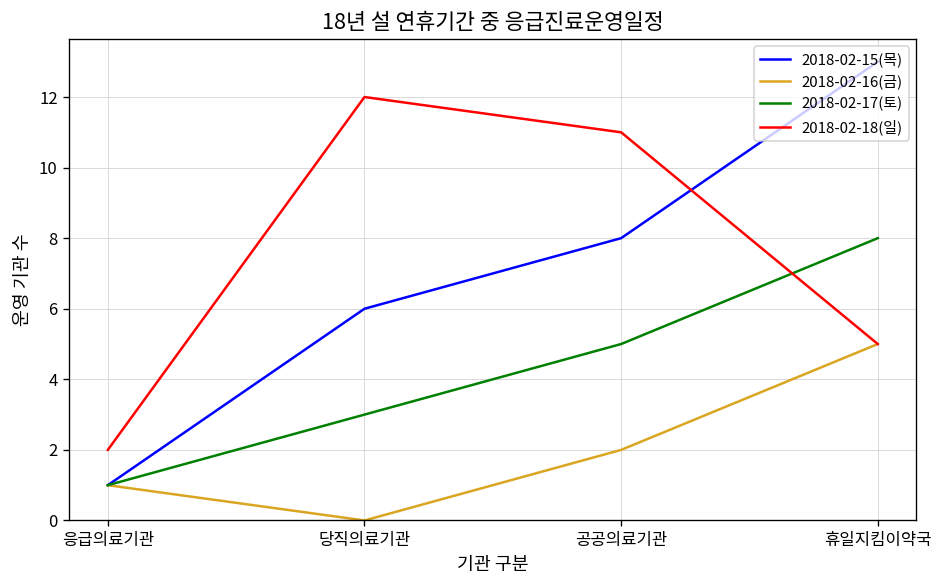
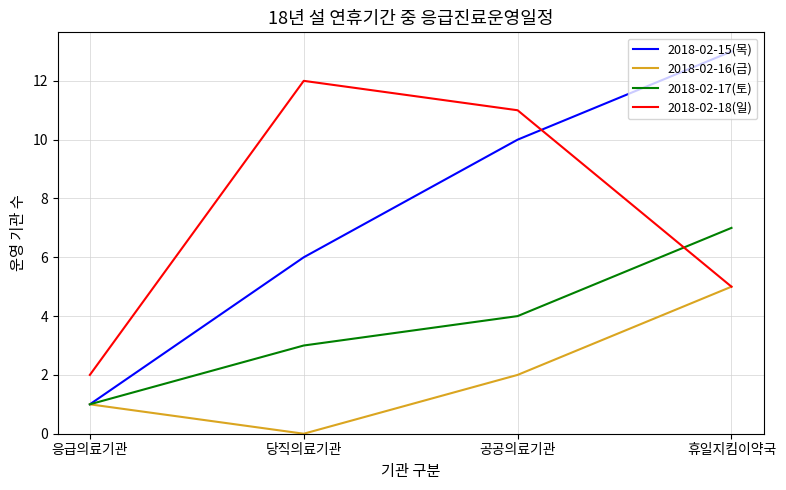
2018-02-15(목), 공공의료기관: 8 -> 10
2018-02-17(토), 공공의료기관: 5 -> 4
2018-02-17(토), 휴일지킴이약국: 8 -> 7
